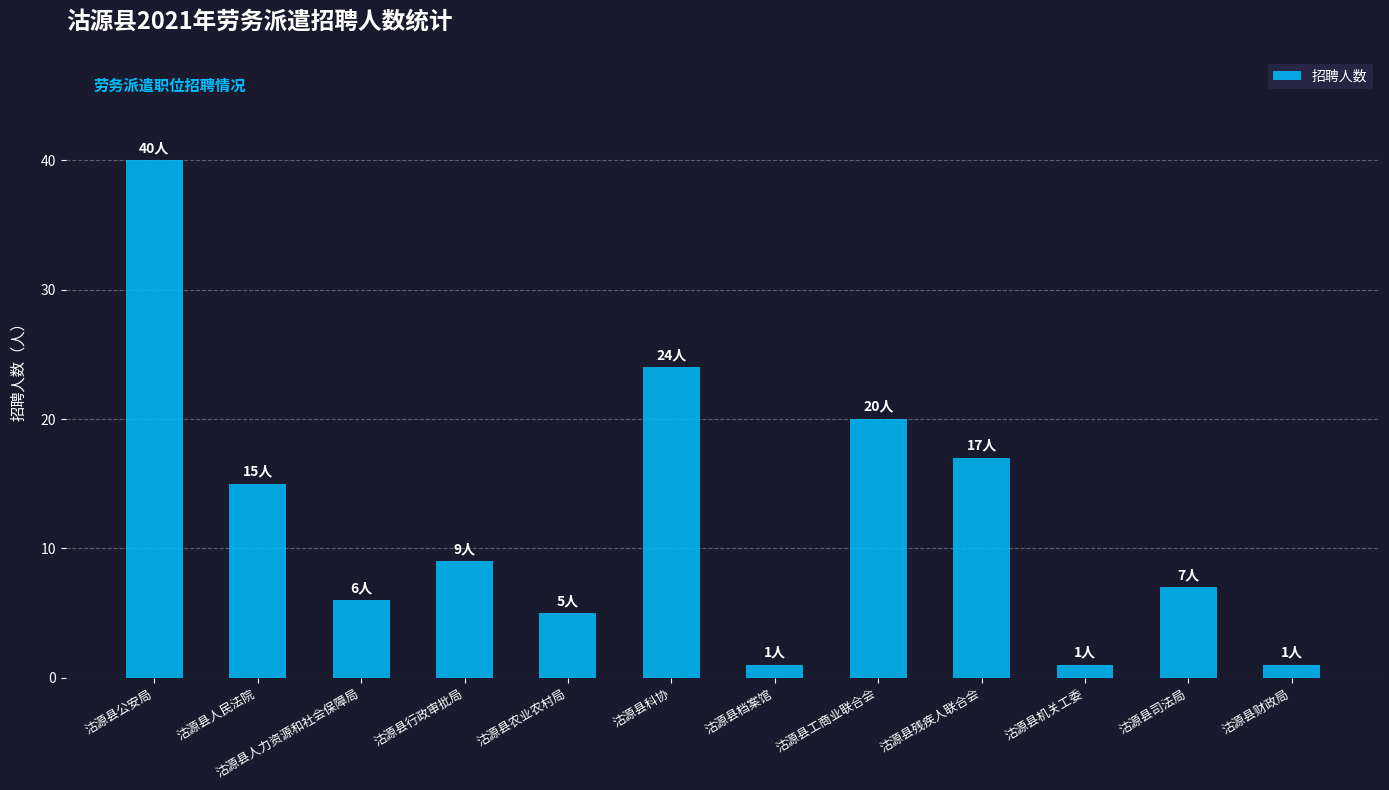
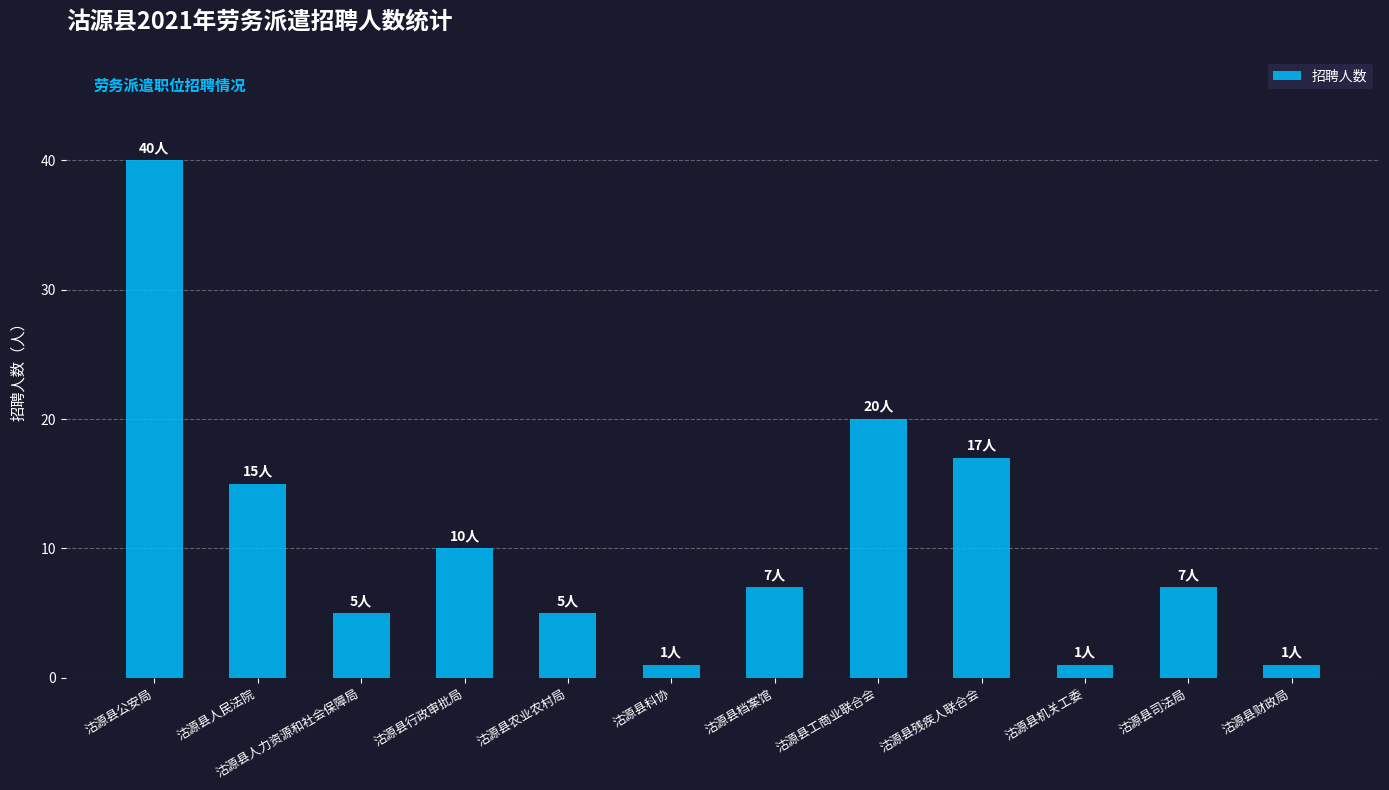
沽源县人力资源和社会保障局: 6人 -> 5人
沽源县行政审批局: 9人 -> 10人
沽源县科协: 24人 -> 1人
沽源县档案馆: 1人 -> 7人
